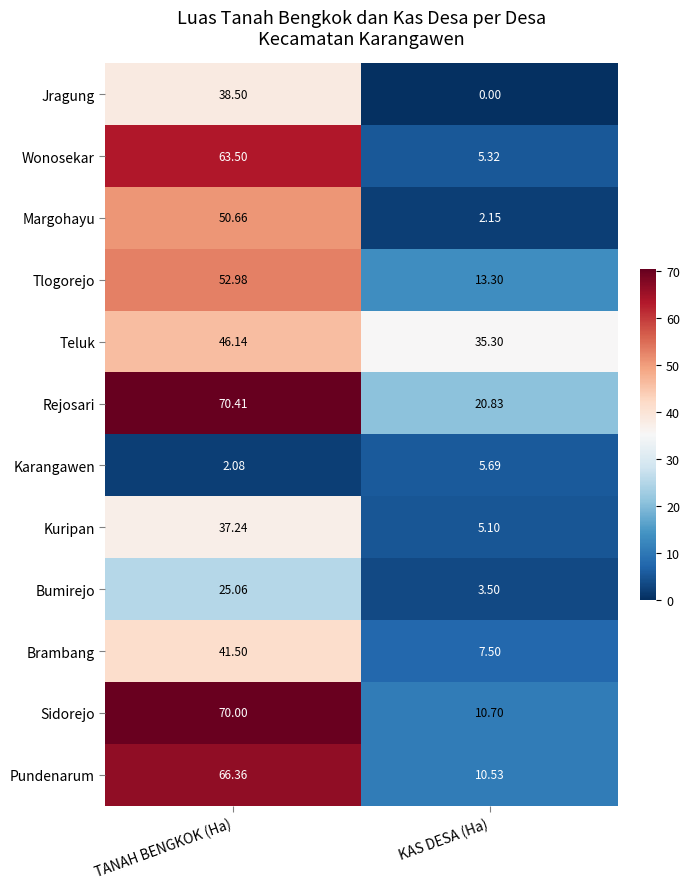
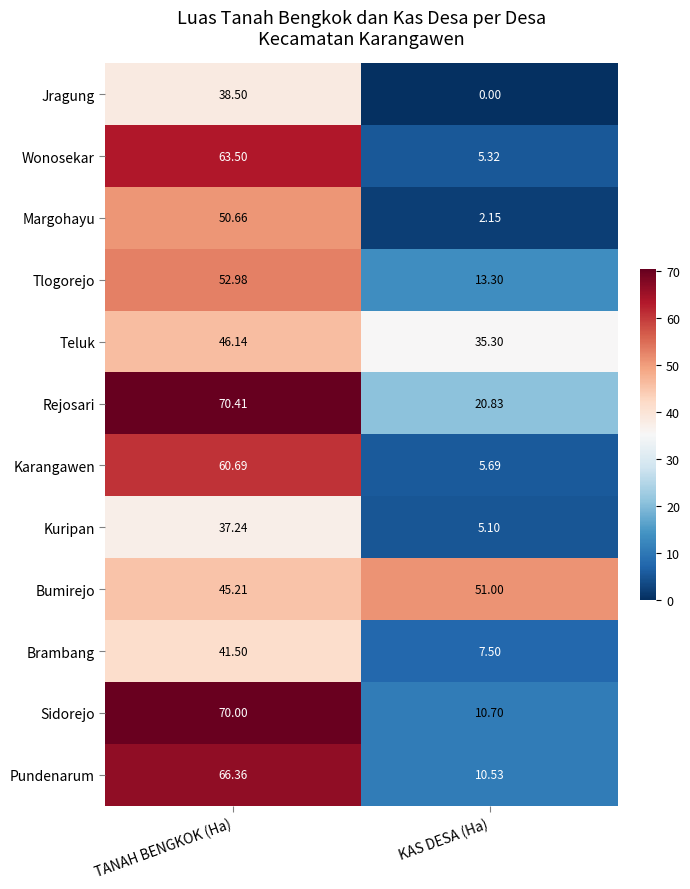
Karangawen, TANAH BENGKOK (Ha): 2.08 -> 60.69
Bumirejo, TANAH BENGKOK (Ha): 25.06 -> 45.21
Bumirejo, KAS DESA (Ha): 3.50 -> 51.00
